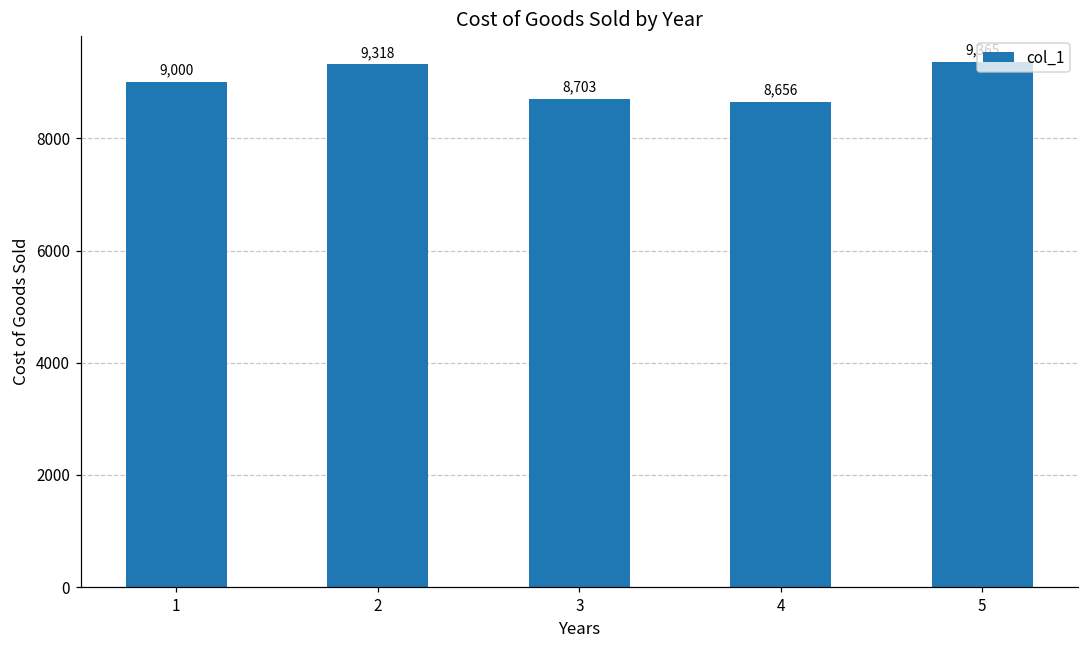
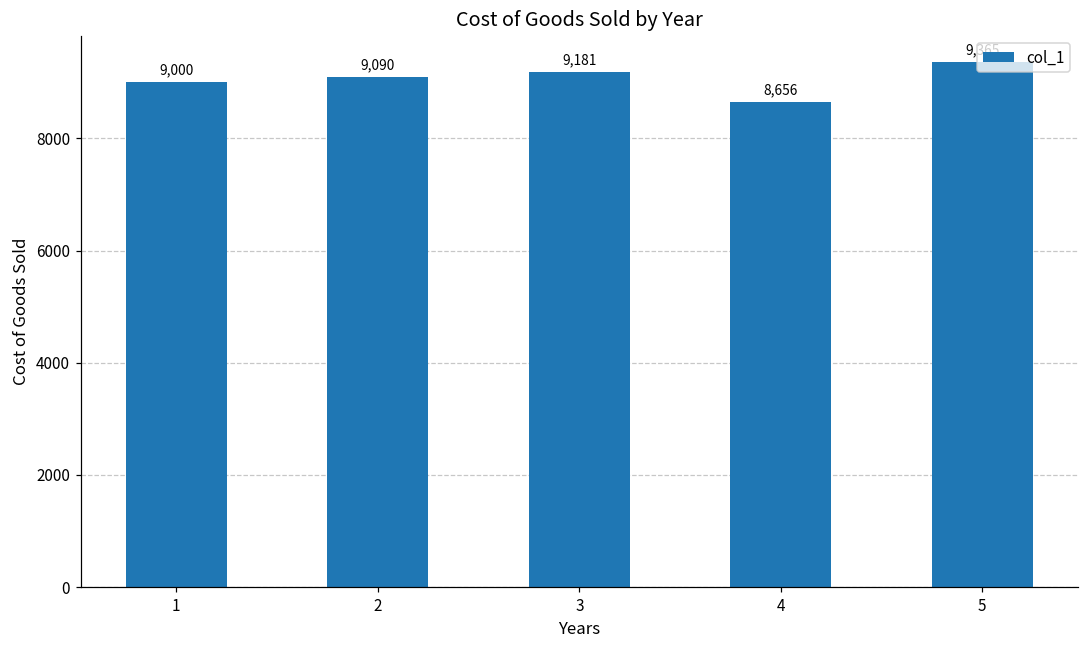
2: 9,318 -> 9,090
3: 8,703 -> 9,181
